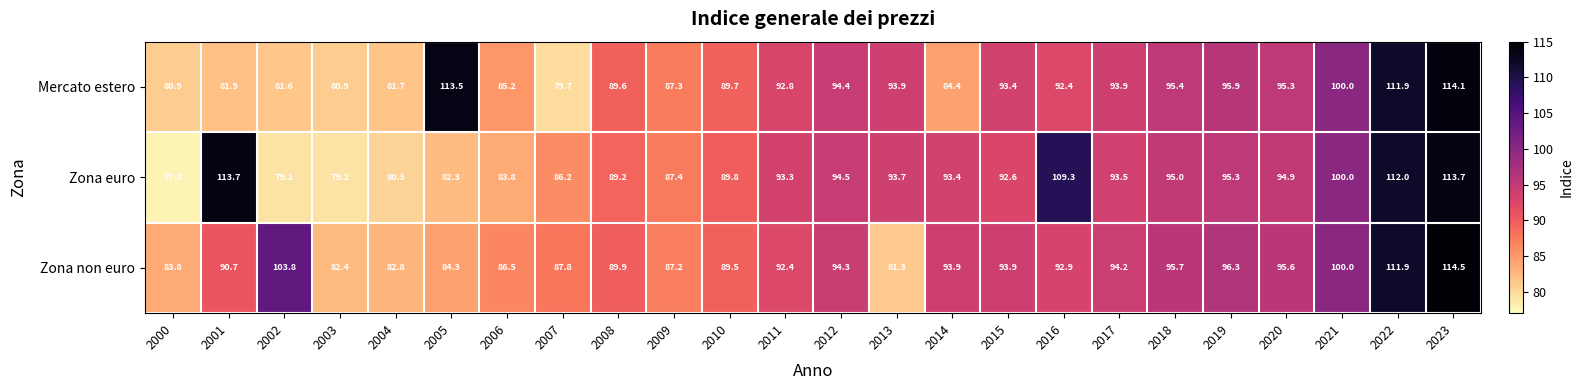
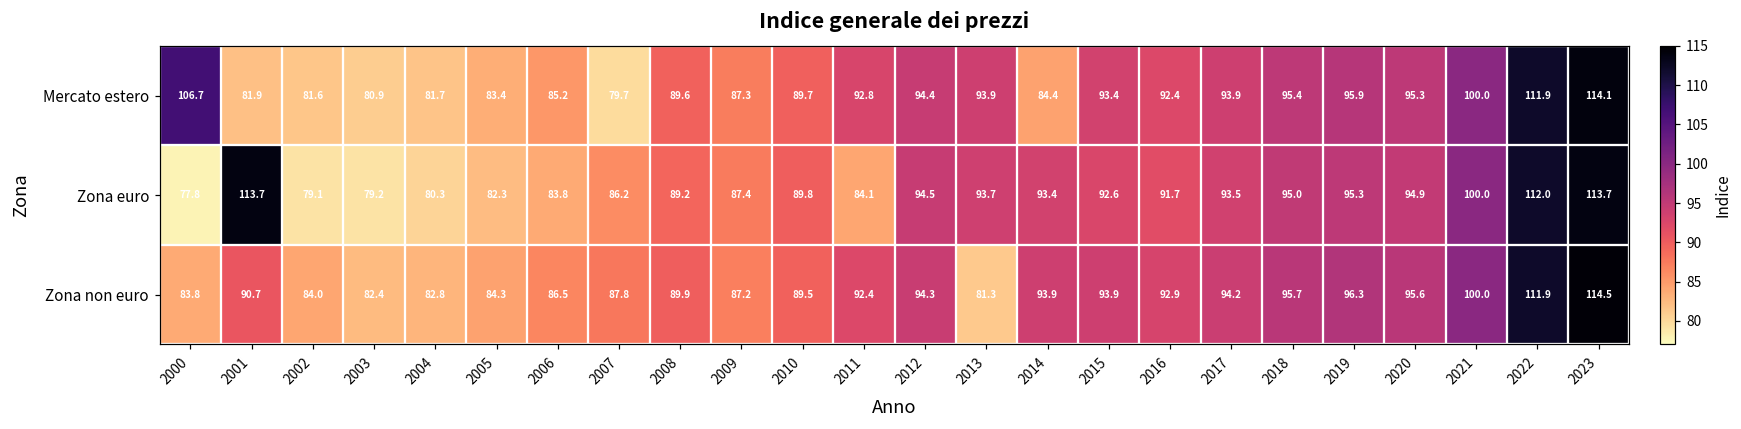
Mercato estero, 2000: 80.9 -> 106.7
Mercato estero, 2005: 113.5 -> 83.4
Zona euro, 2011: 93.3 -> 84.1
Zona euro, 2016: 109.3 -> 91.7
Zona non euro, 2002: 103.8 -> 84.0
